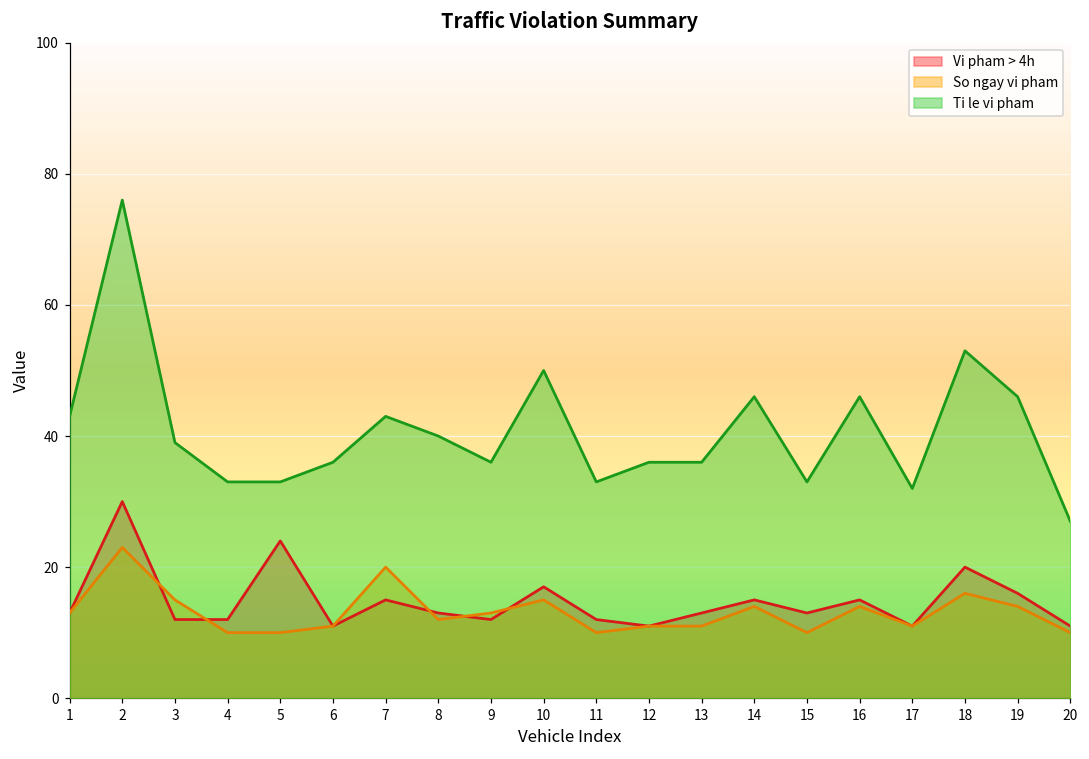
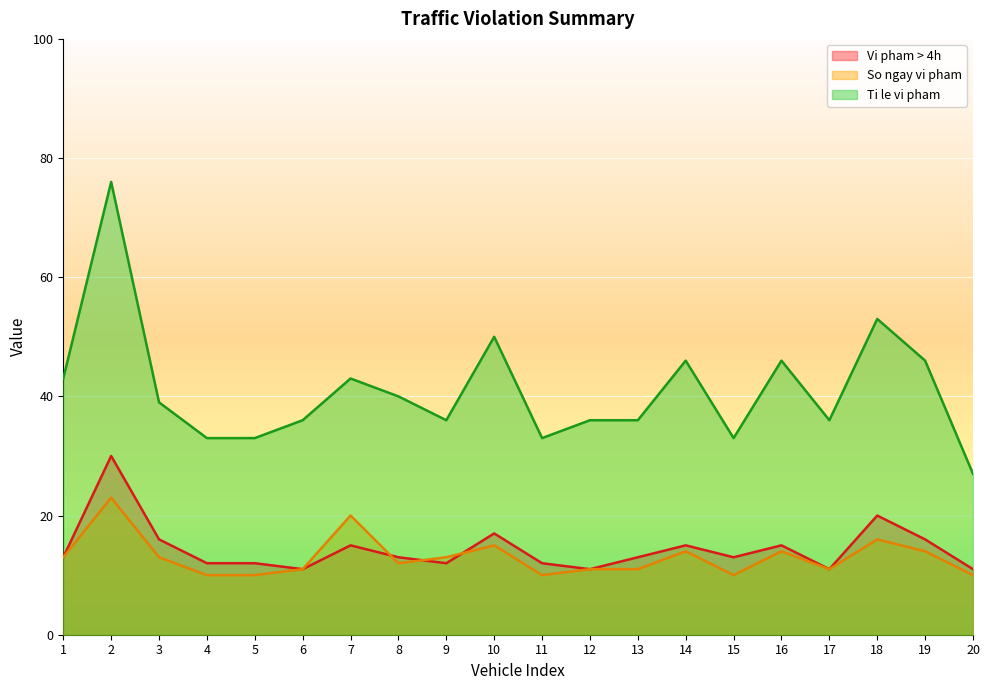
Vi pham > 4h, 3: 12 -> 16
So ngay vi pham, 3: 15 -> 13
Vi pham > 4h, 5: 24 -> 12
Ti le vi pham, 17: 32 -> 36
